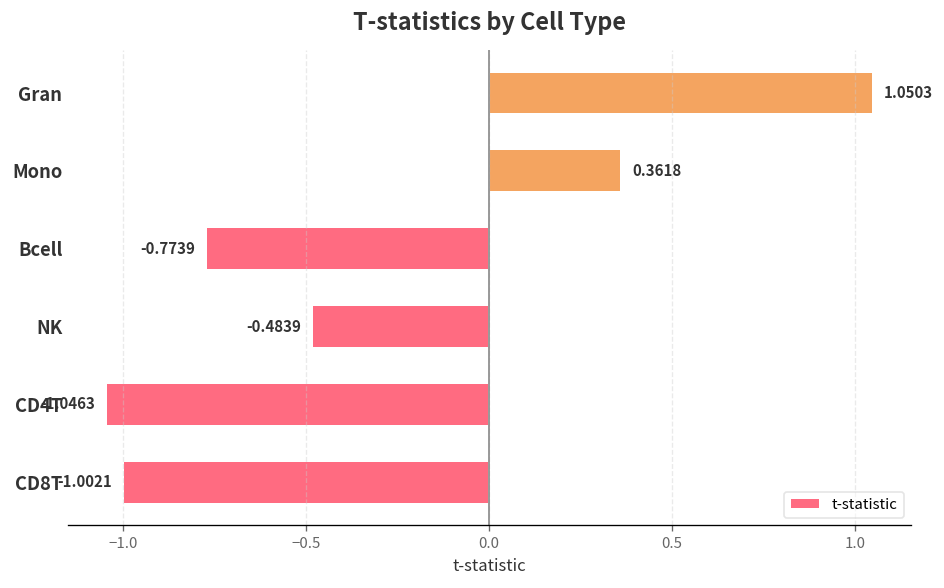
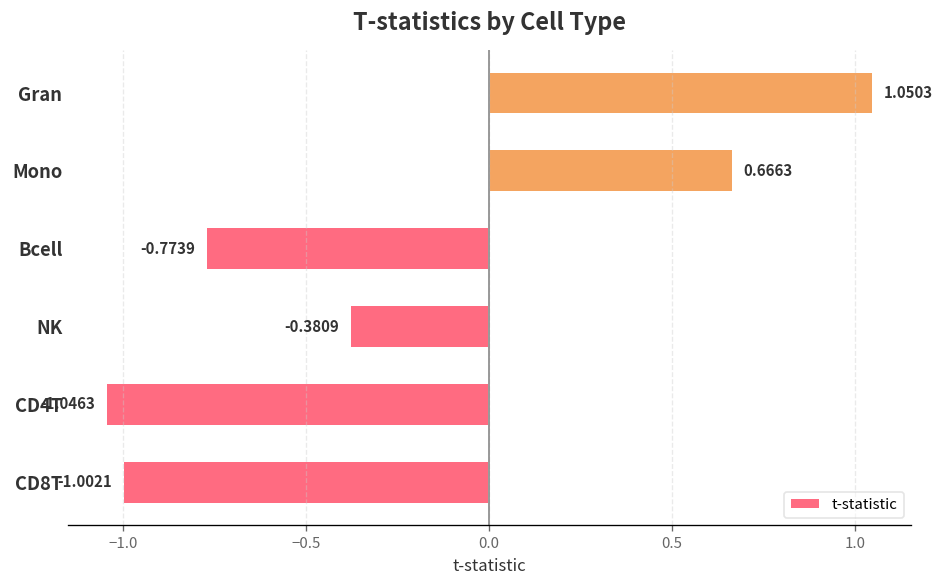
Mono: 0.3618 -> 0.6663
NK: -0.4839 -> -0.3809
